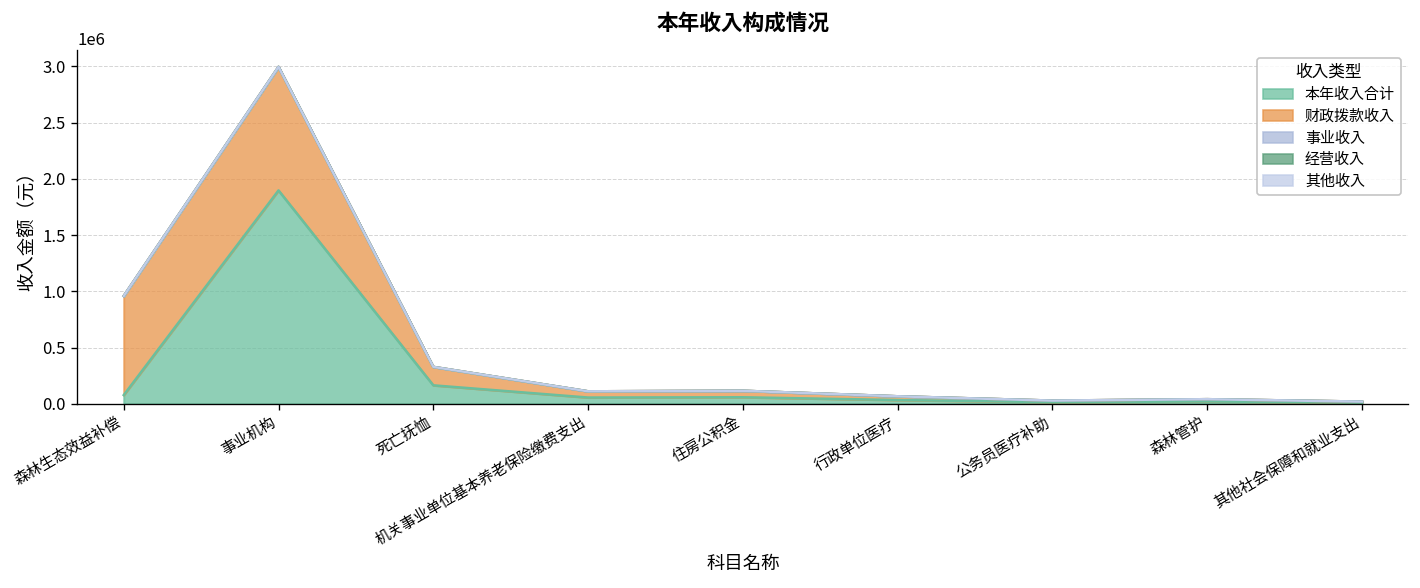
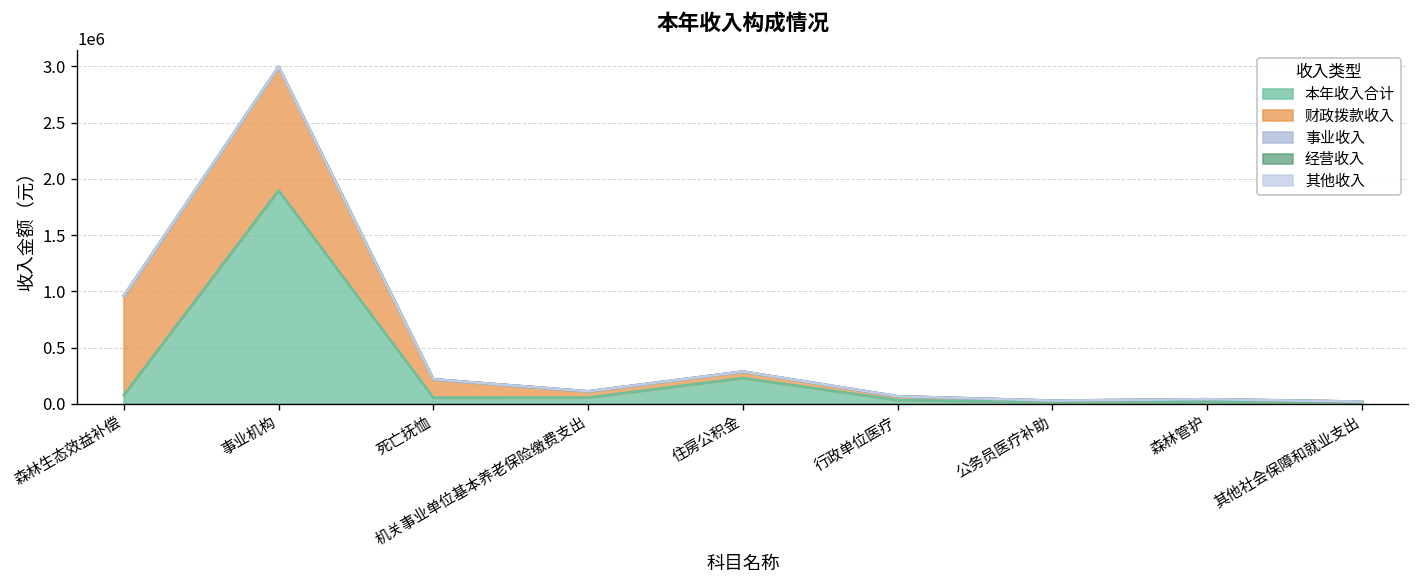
本年收入合计, 死亡抚恤: 200000 -> 100000
本年收入合计, 住房公积金: 100000 -> 200000
